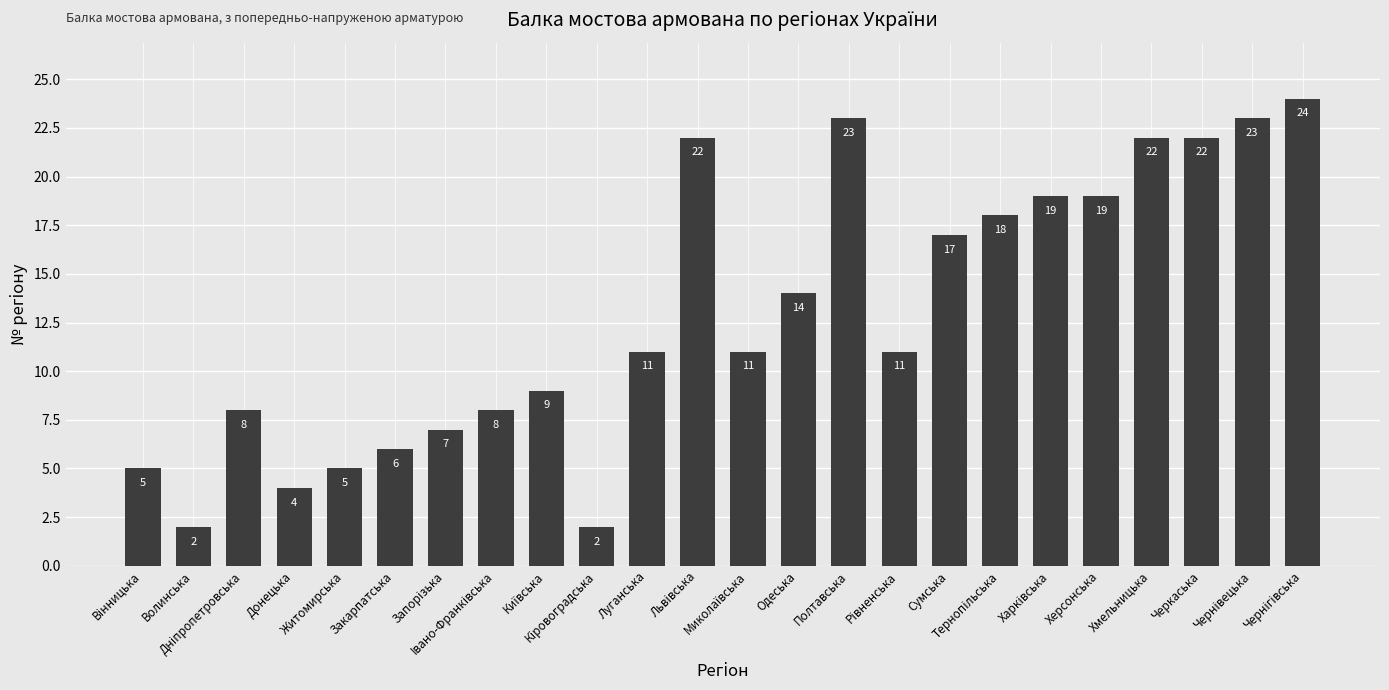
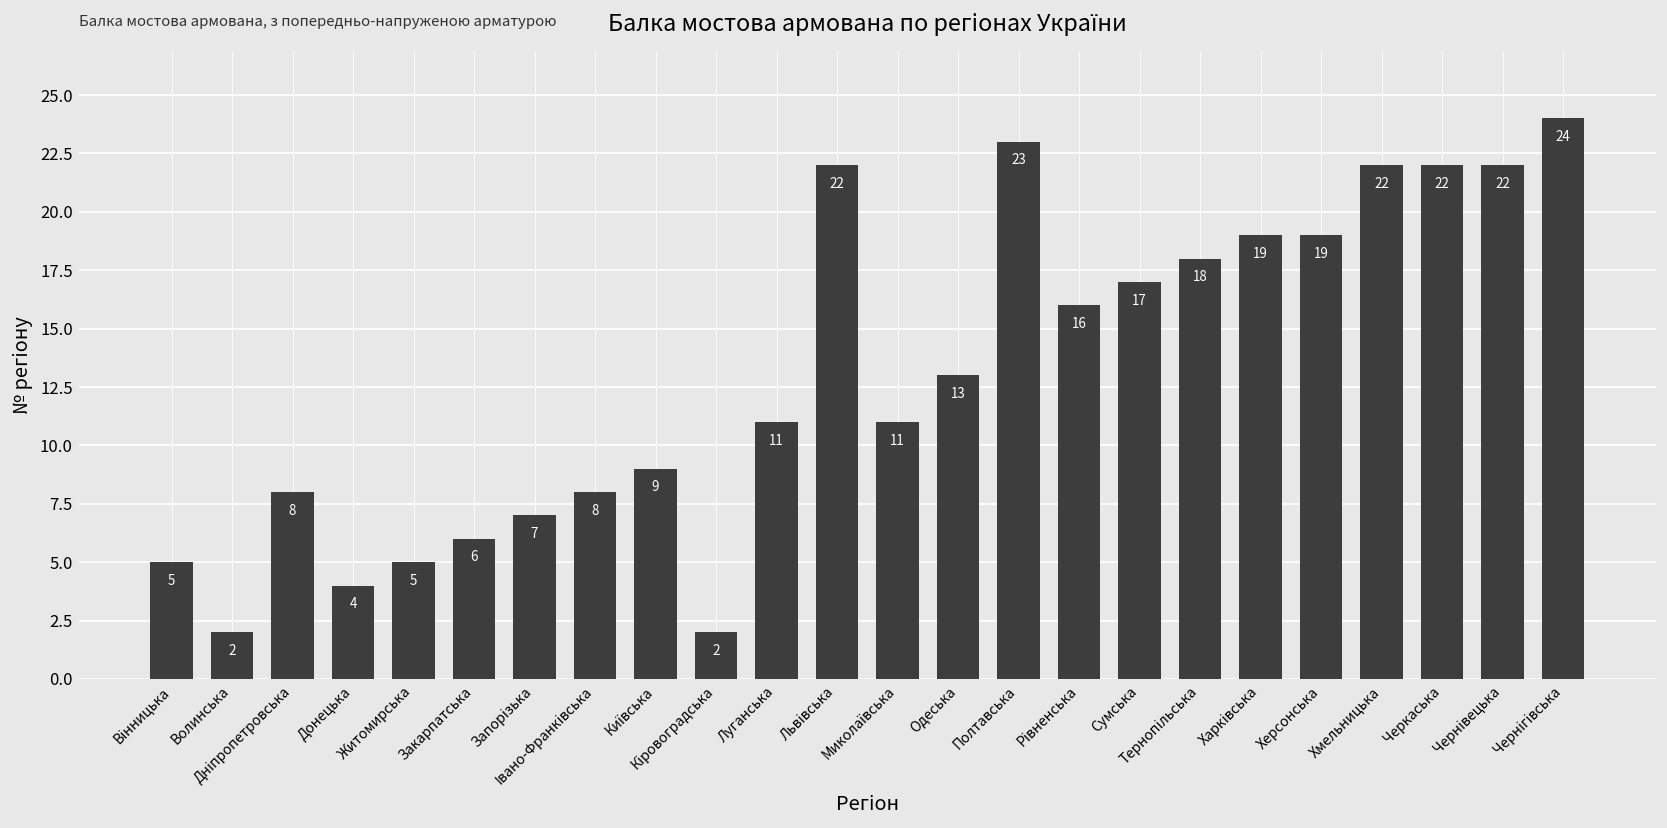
Одеська: 14 -> 13
Рівненська: 11 -> 16
Чернівецька: 23 -> 22
